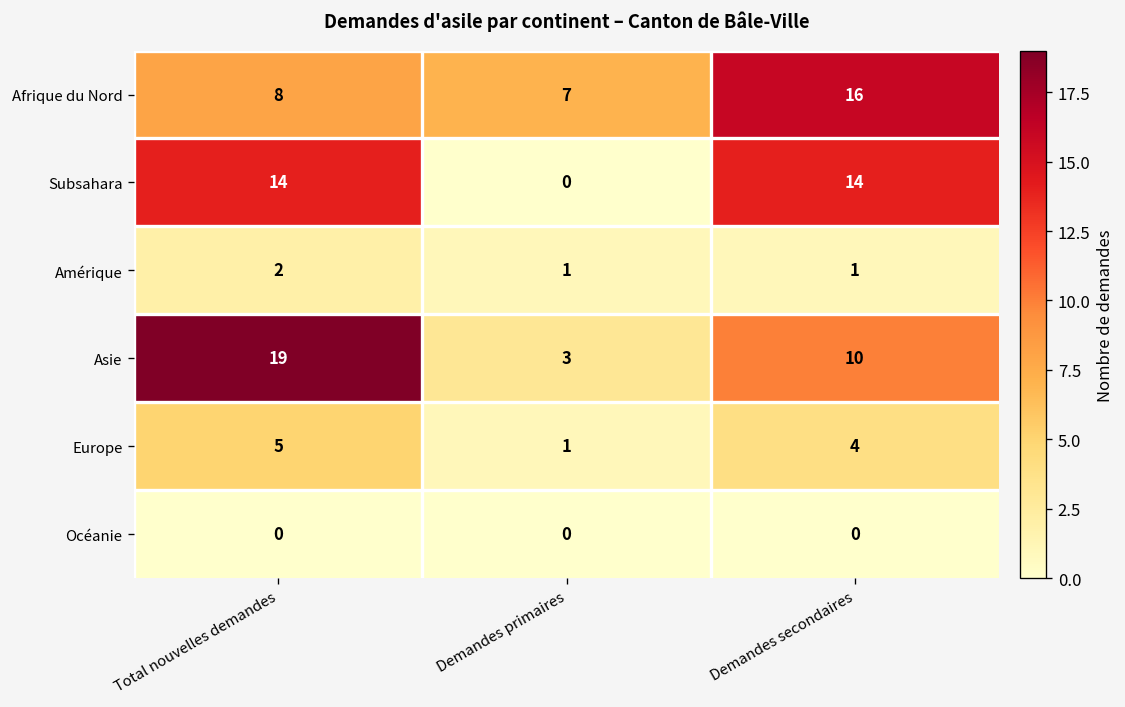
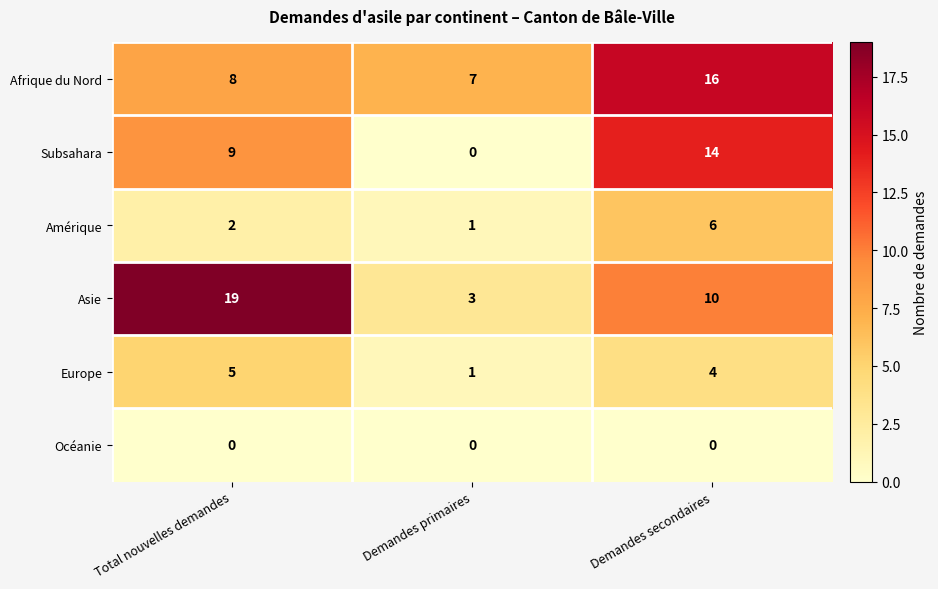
Subsahara, Total nouvelles demandes: 14 -> 9
Amérique, Demandes secondaires: 1 -> 6
